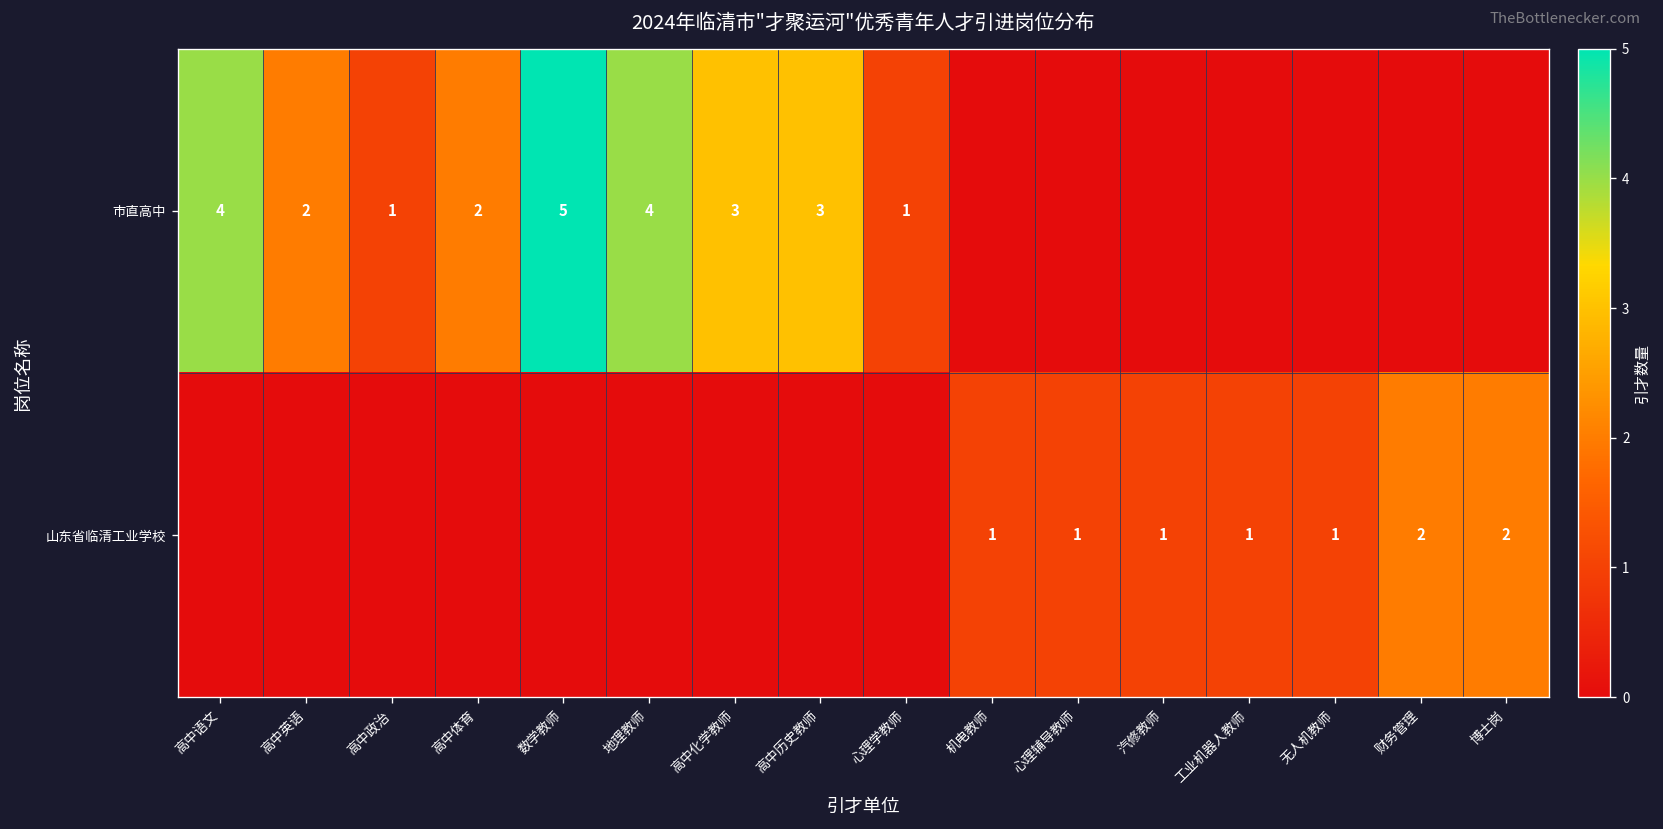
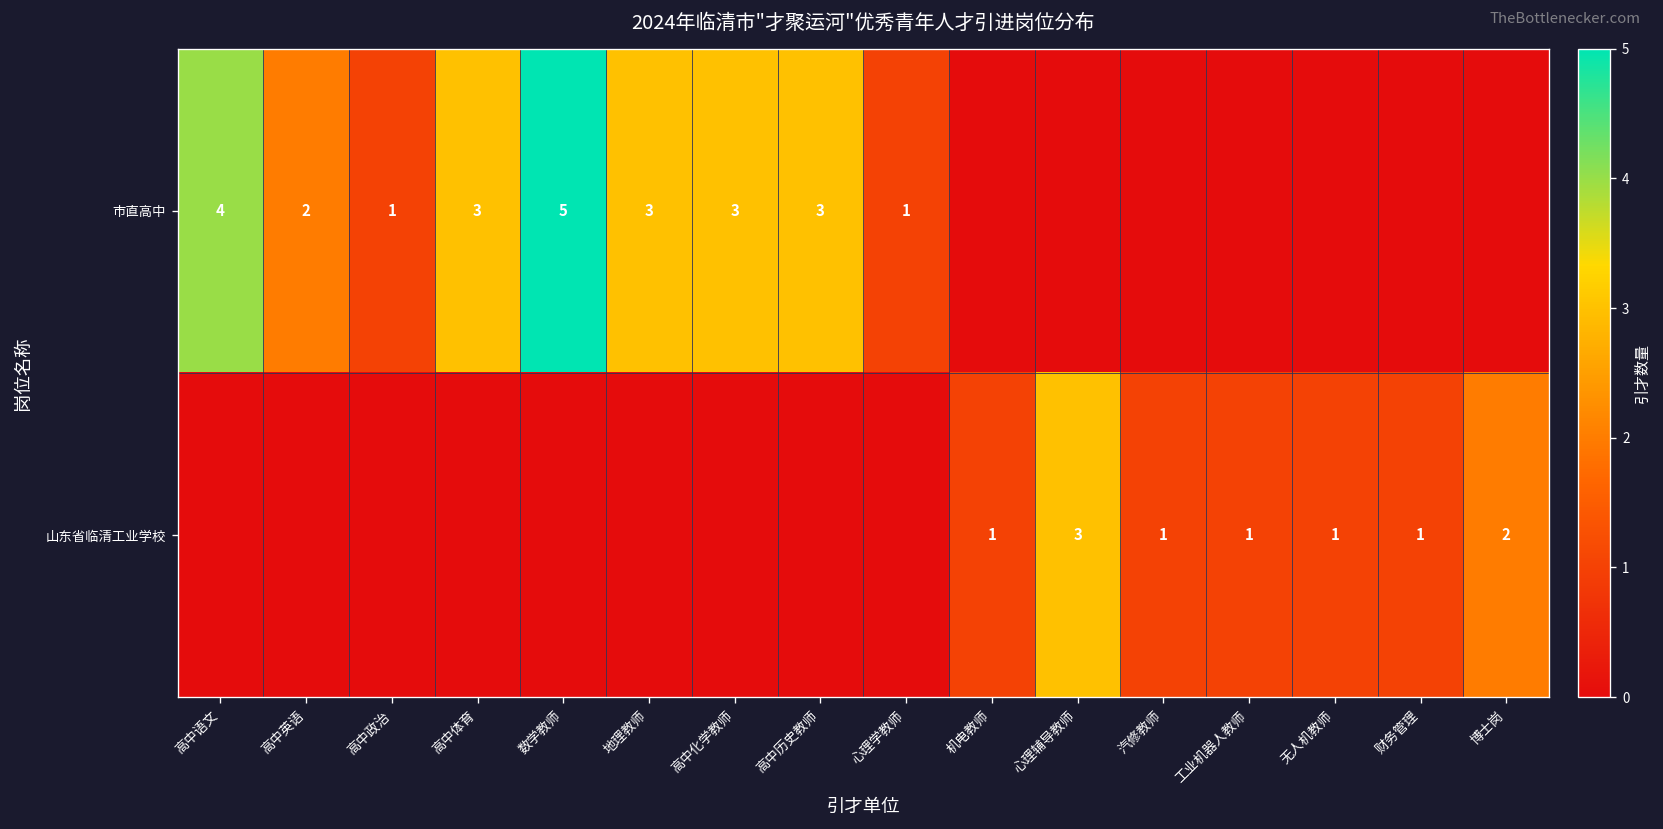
市直高中, 高中体育: 2 -> 3
市直高中, 地理教师: 4 -> 3
山东省临清工业学校, 心理辅导教师: 1 -> 3
山东省临清工业学校, 财务管理: 2 -> 1
